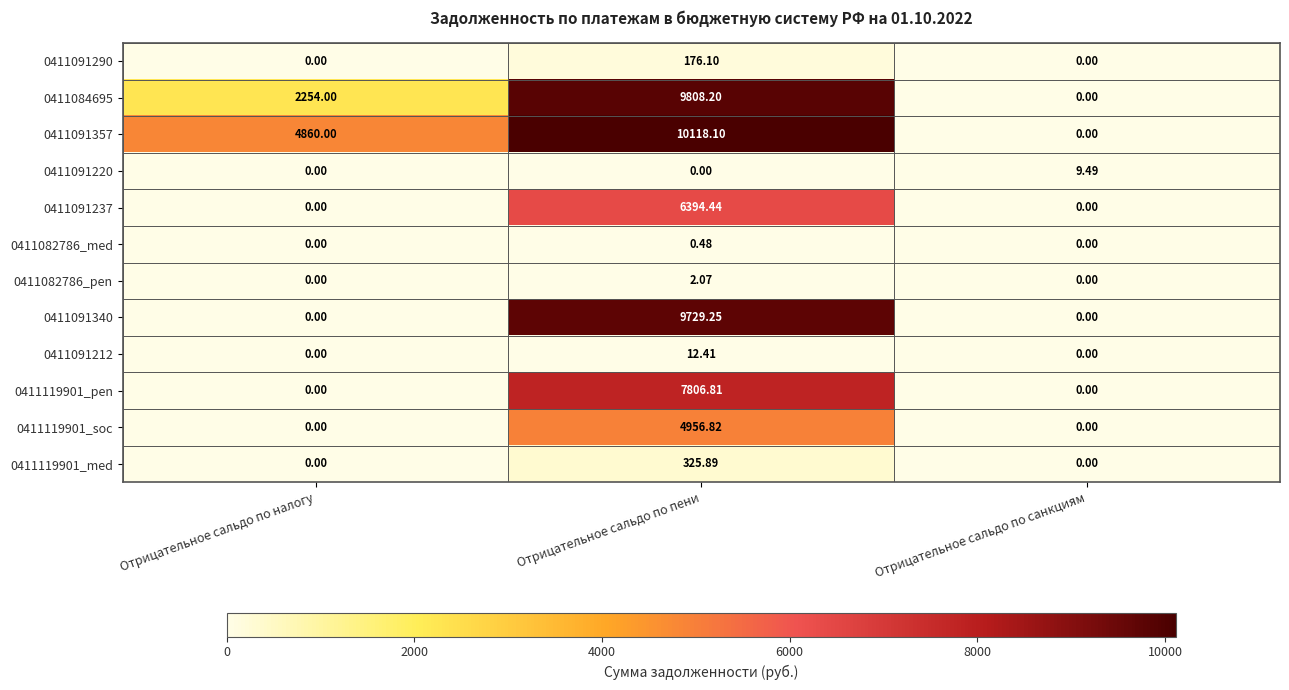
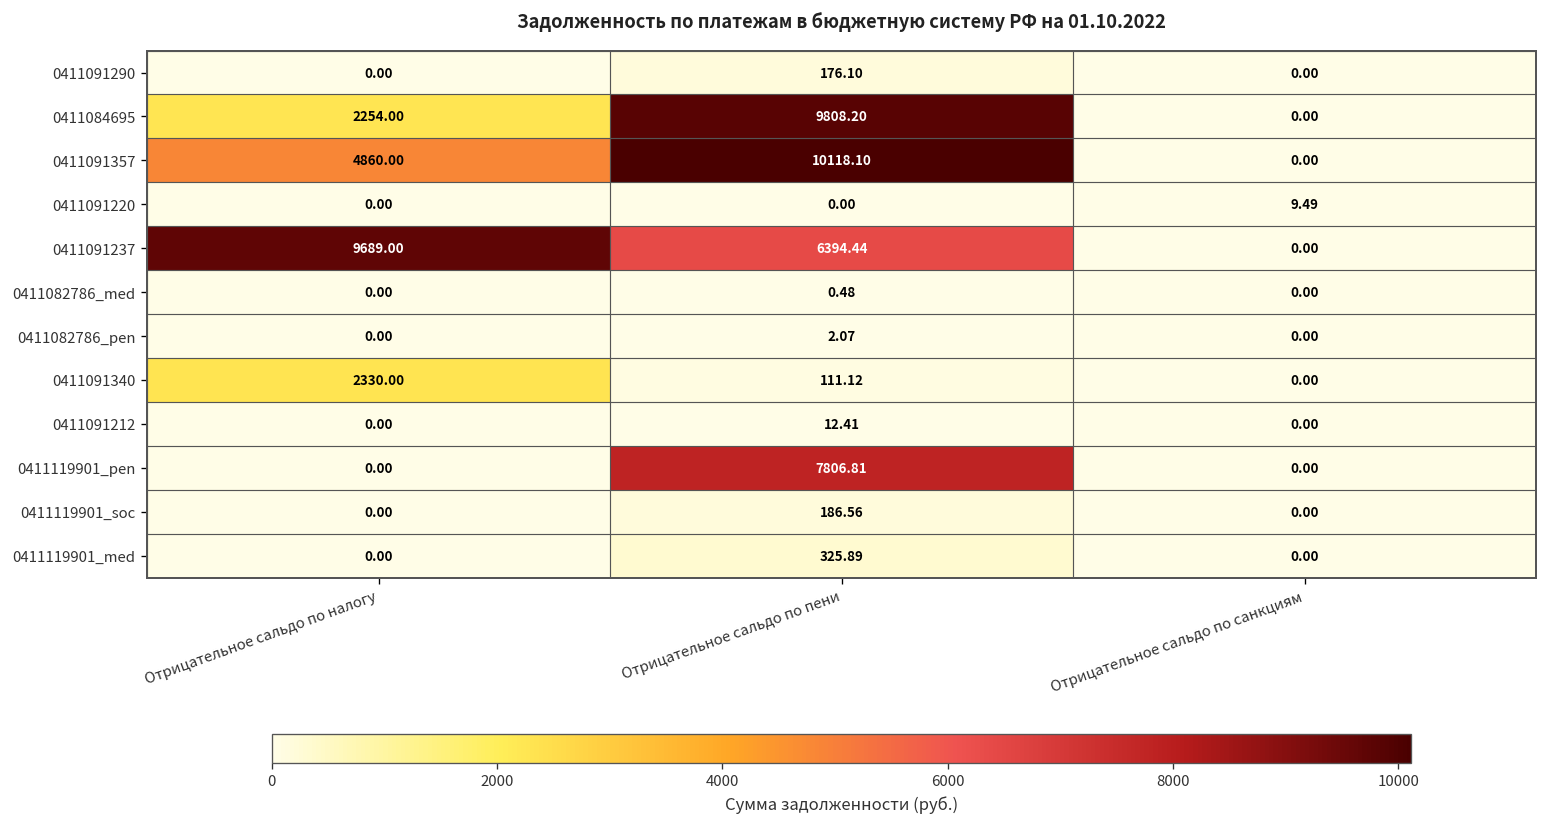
0411091237, Отрицательное сальдо по налогу: 0.00 -> 9689.00
0411091340, Отрицательное сальдо по налогу: 0.00 -> 2330.00
0411091340, Отрицательное сальдо по пени: 9729.25 -> 111.12
0411119901_soc, Отрицательное сальдо по пени: 4956.82 -> 186.56
